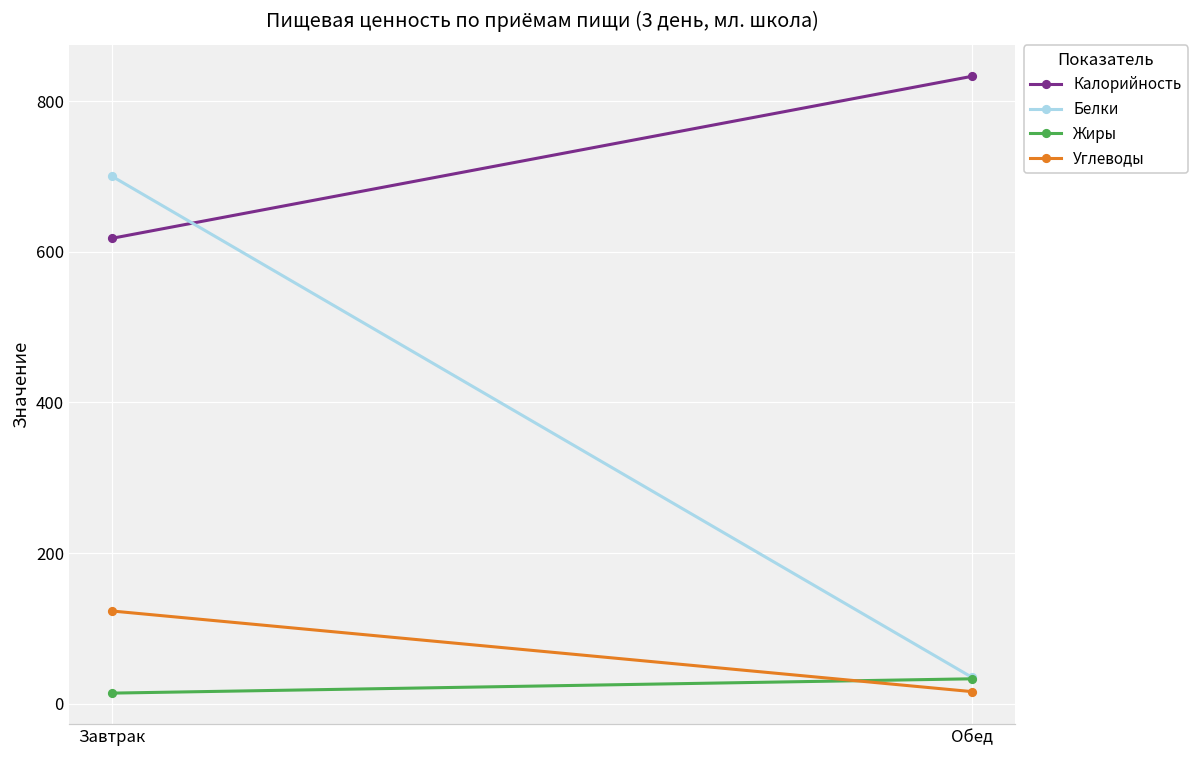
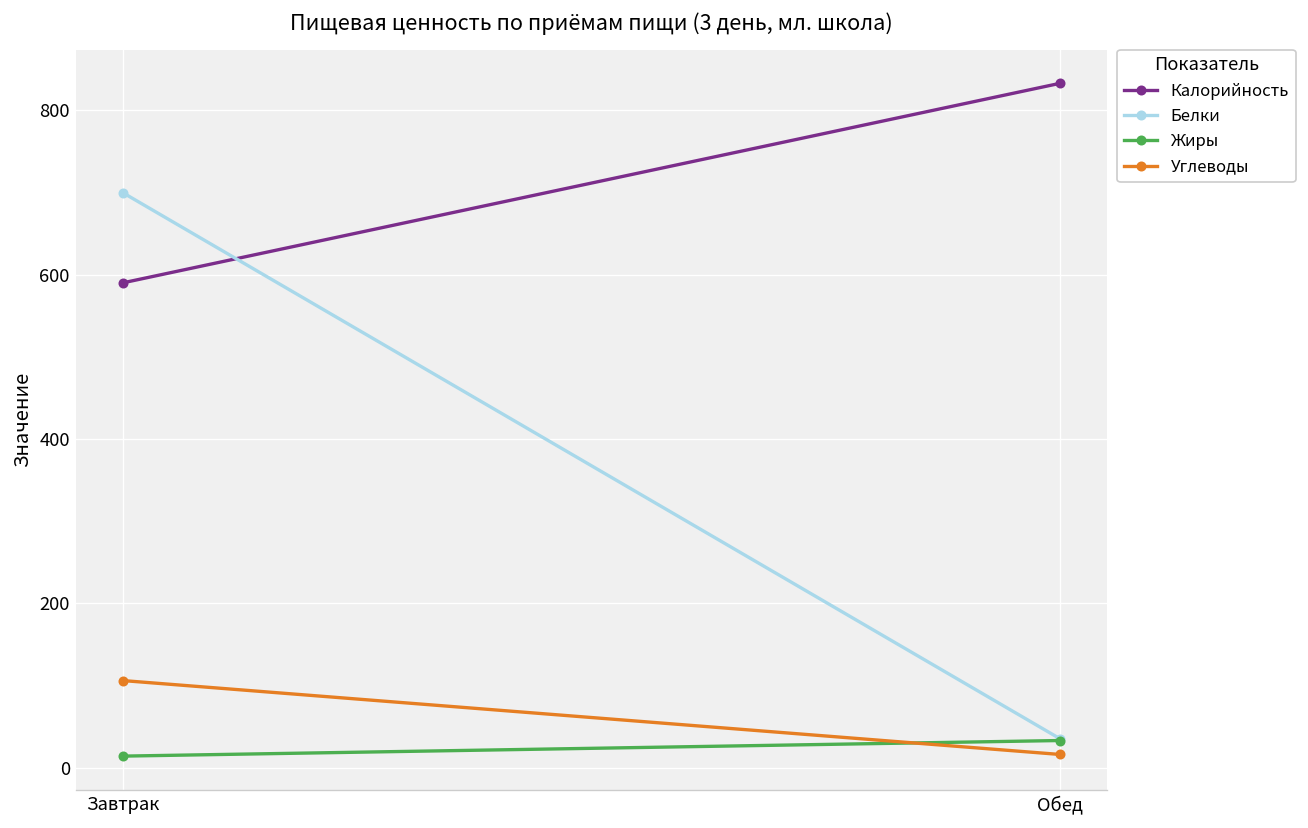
Калорийность, Завтрак: 620 -> 590
Углеводы, Завтрак: 120 -> 110
